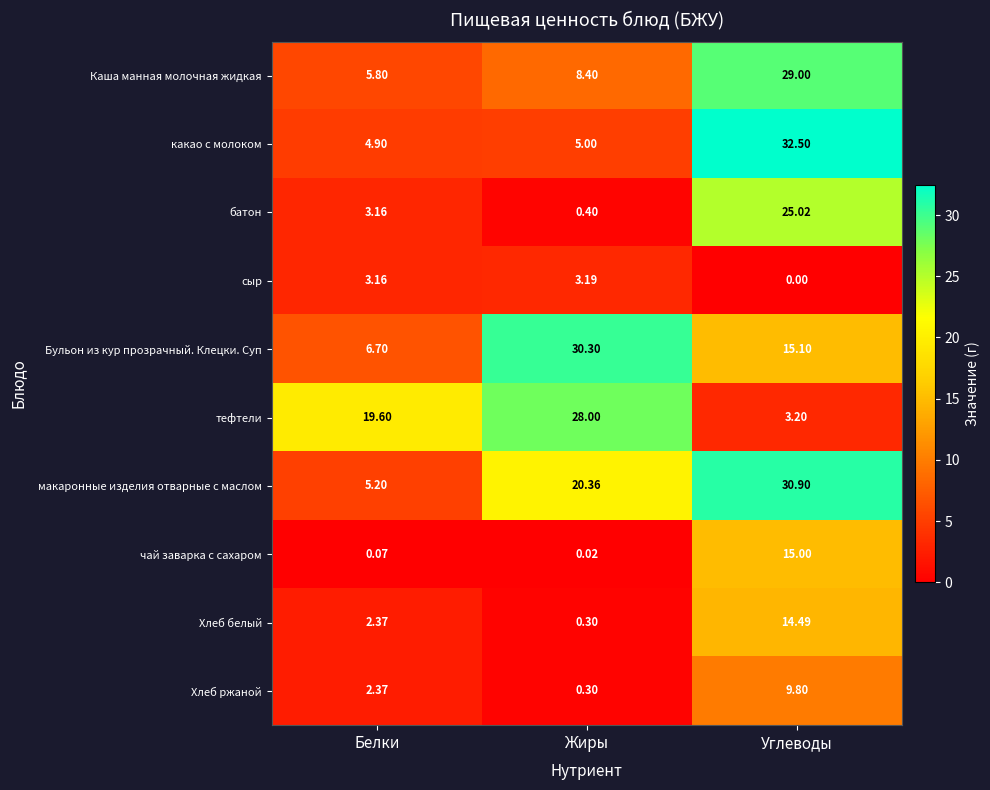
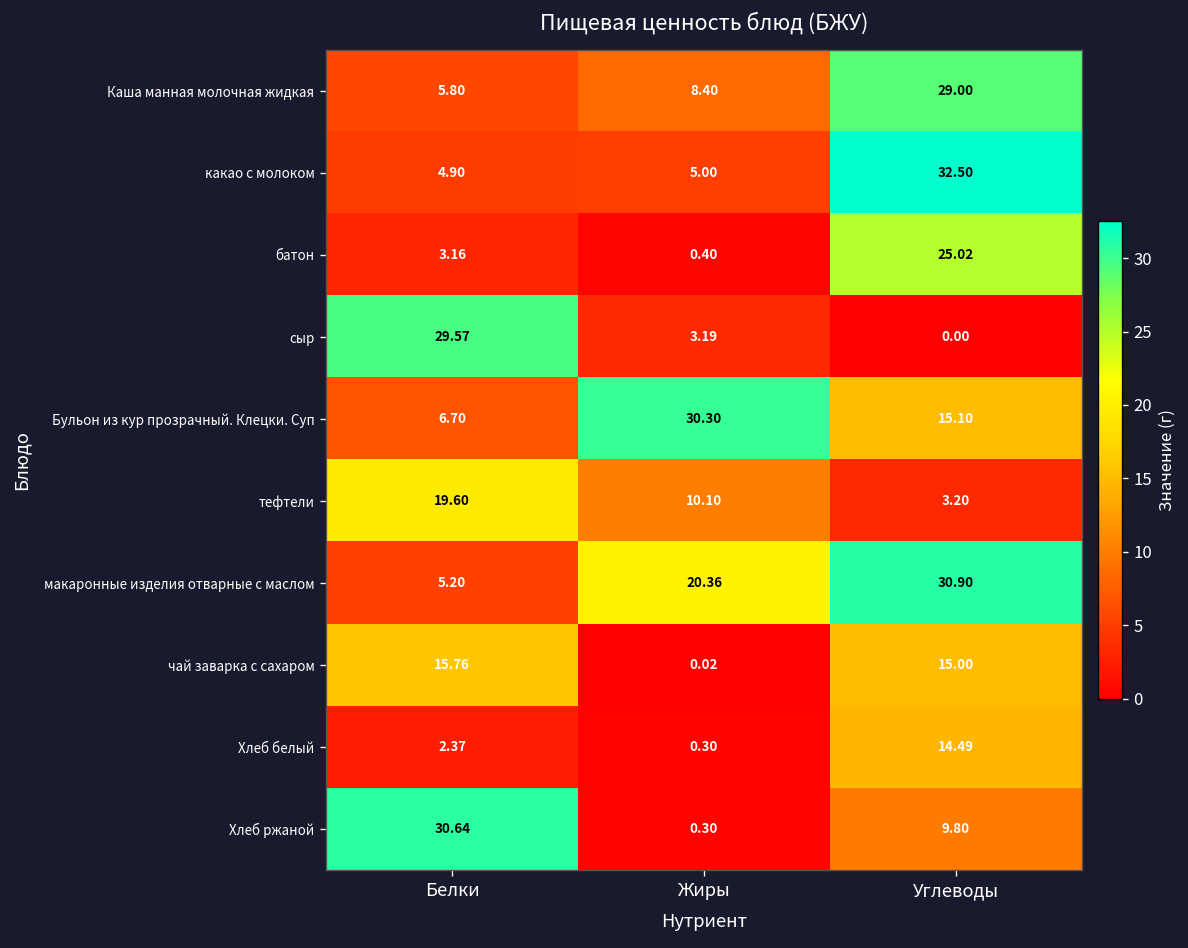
сыр, Белки: 3.16 -> 29.57
тефтели, Жиры: 28.00 -> 10.10
чай заварка с сахаром, Белки: 0.07 -> 15.76
Хлеб ржаной, Белки: 2.37 -> 30.64
